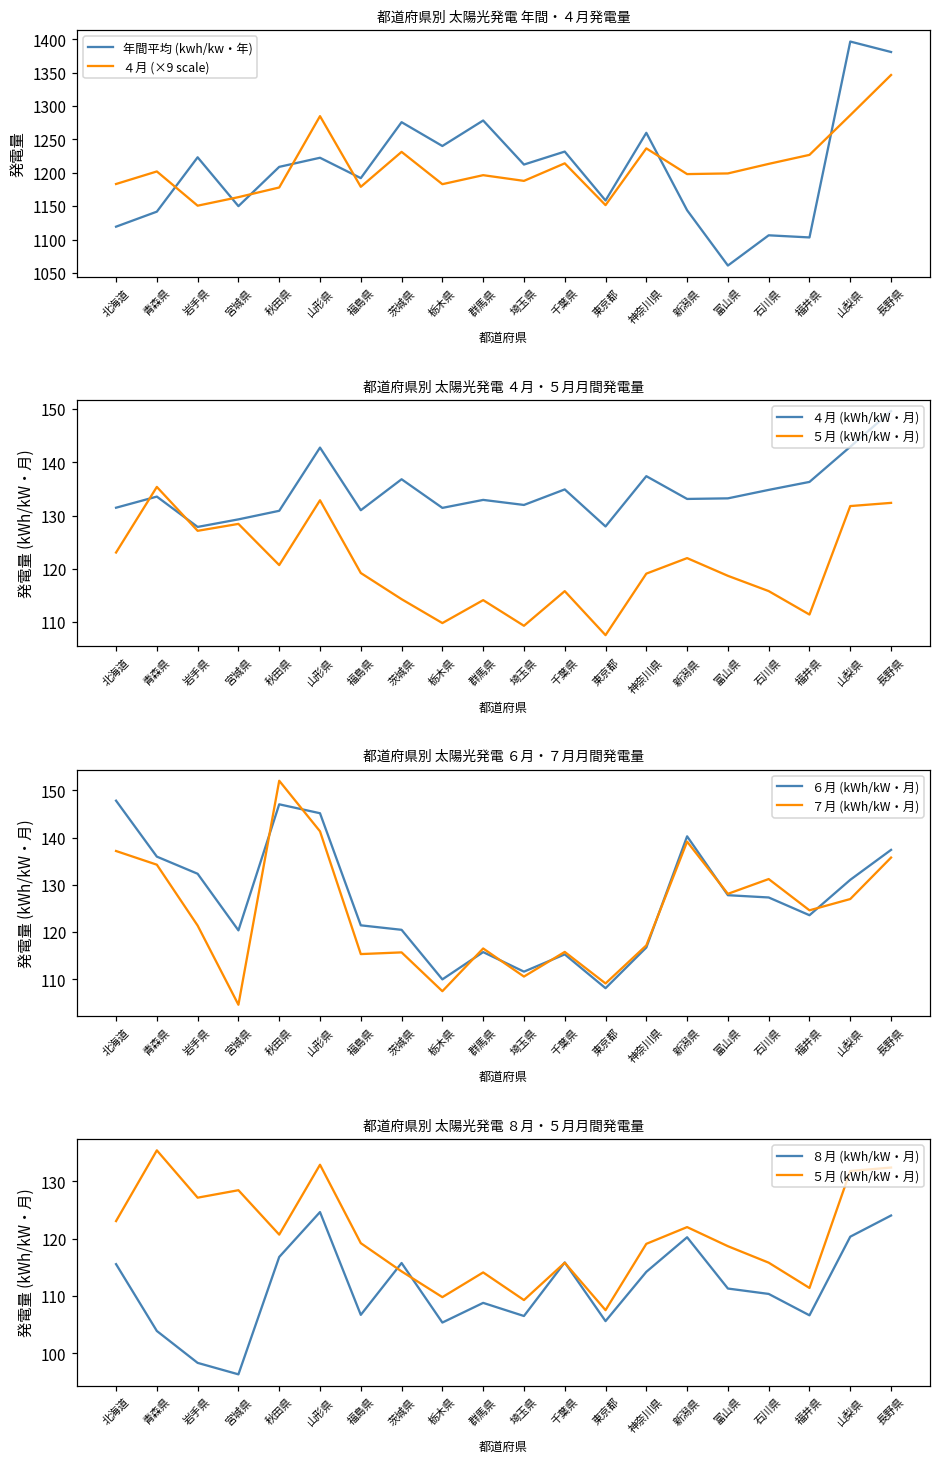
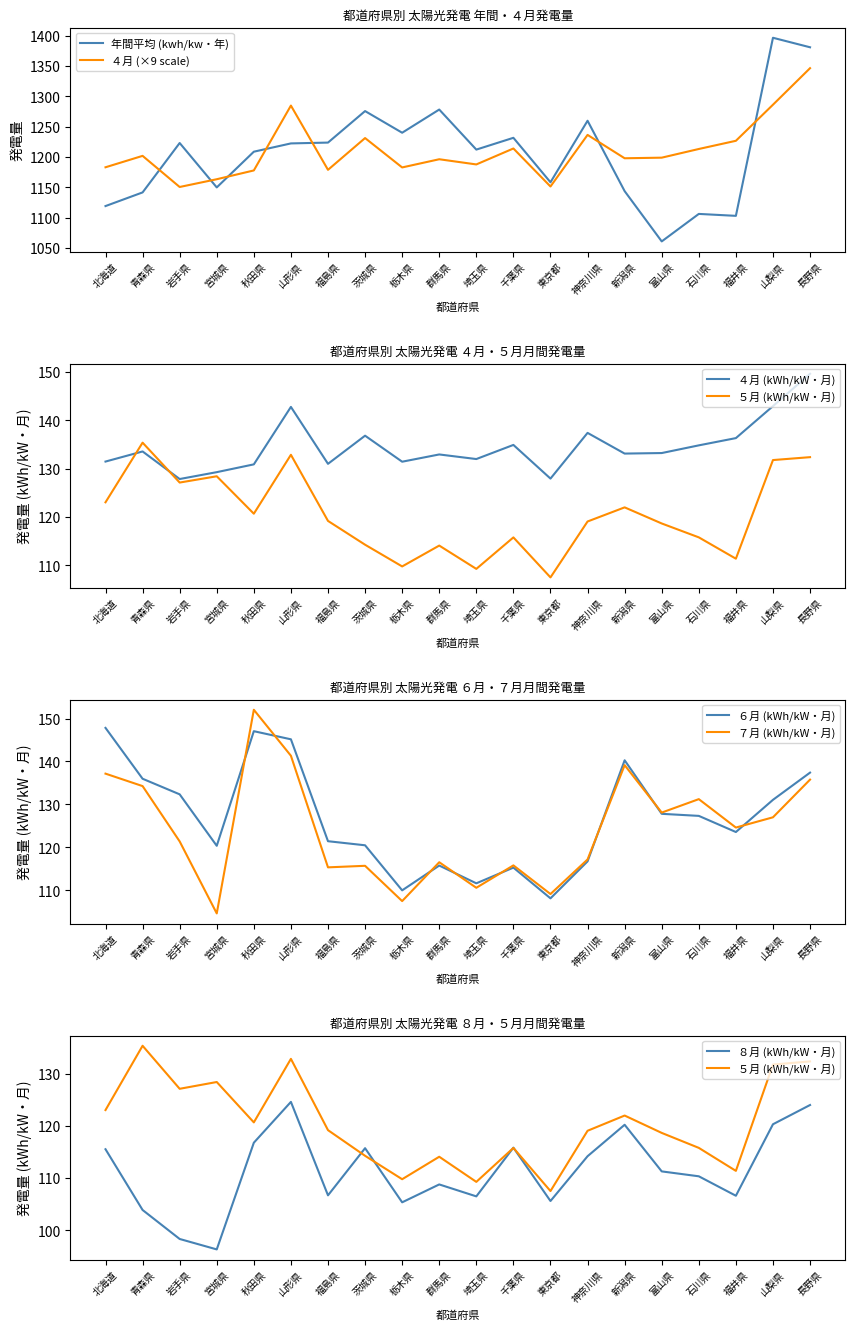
都道府県別 太陽光発電 年間・４月発電量, 年間平均 (kwh/kw・年), 福島県: 1190 -> 1220
